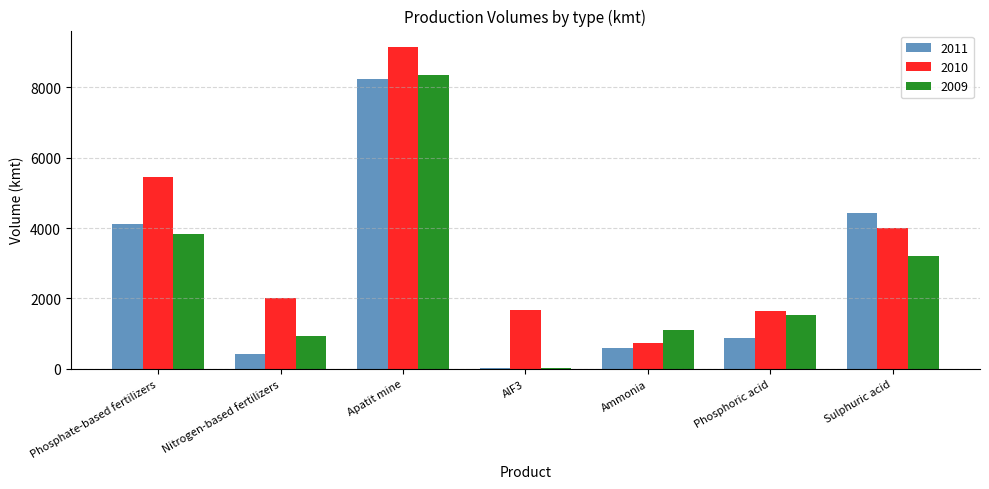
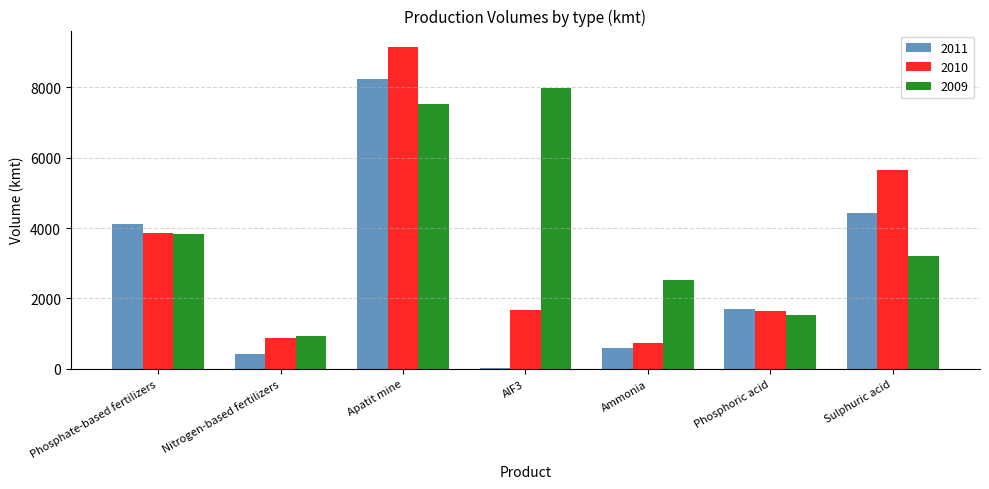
2010, Phosphate-based fertilizers: 5500 -> 3900
2010, Nitrogen-based fertilizers: 2000 -> 900
2009, Apatit mine: 8400 -> 7500
2009, AlF3: 0 -> 8000
2009, Ammonia: 1100 -> 2500
2011, Phosphoric acid: 900 -> 1700
2010, Sulphuric acid: 4000 -> 5600
